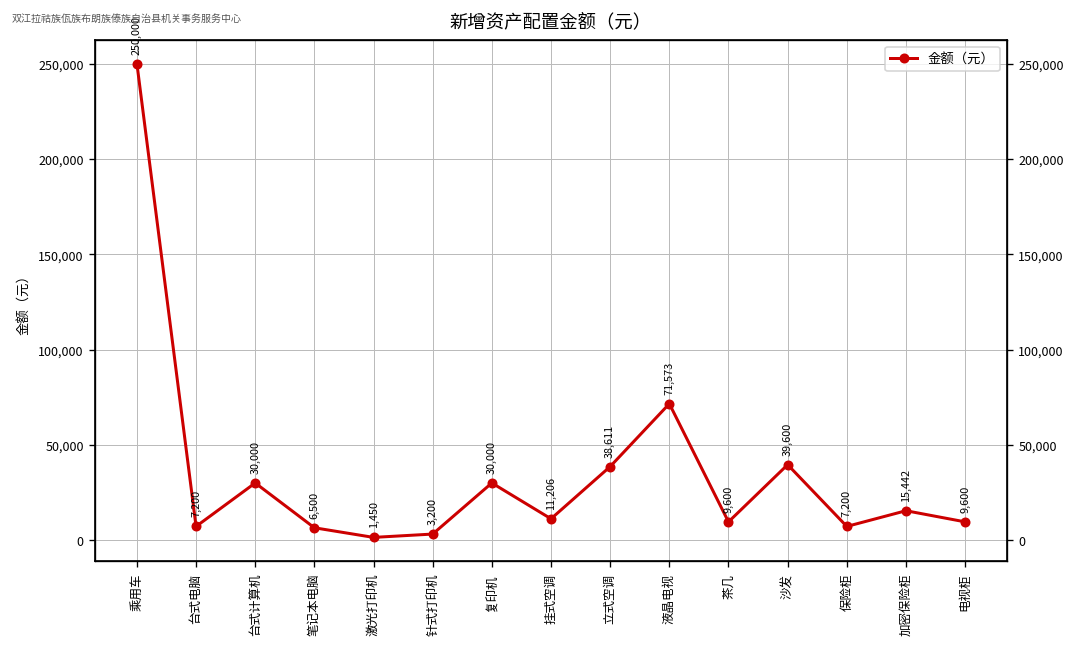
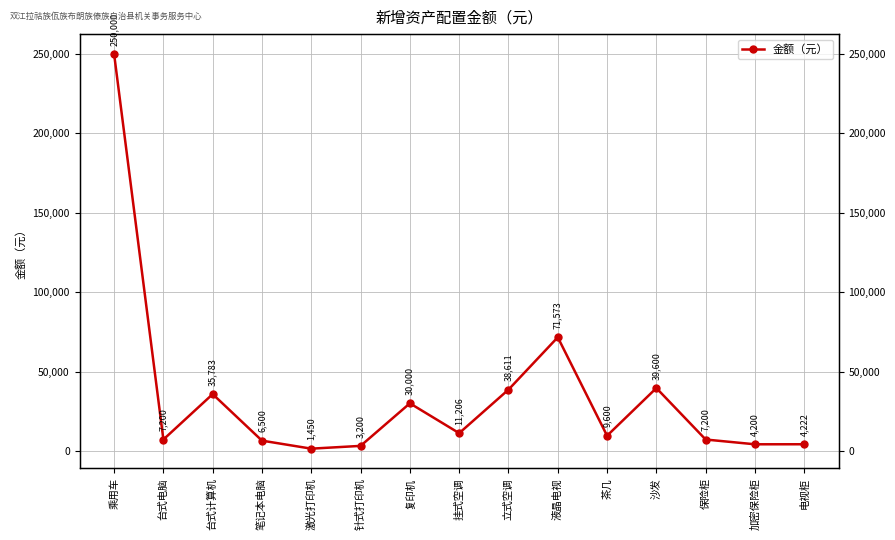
台式计算机: 30,000 -> 35,783
加密保险柜: 15,442 -> 4,200
电视柜: 9,600 -> 4,222
